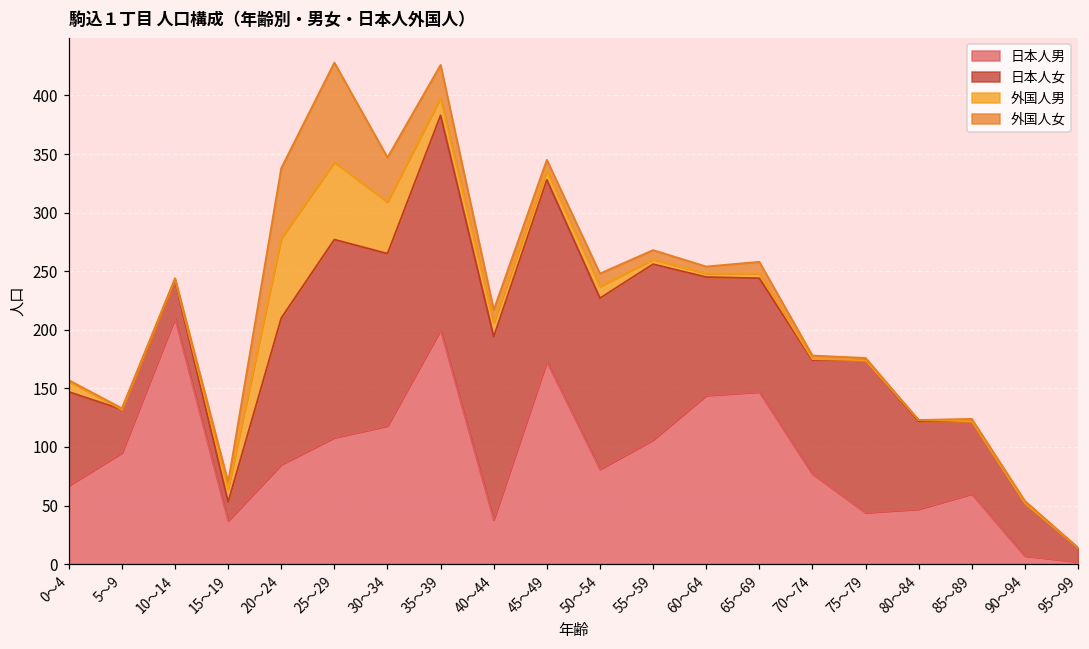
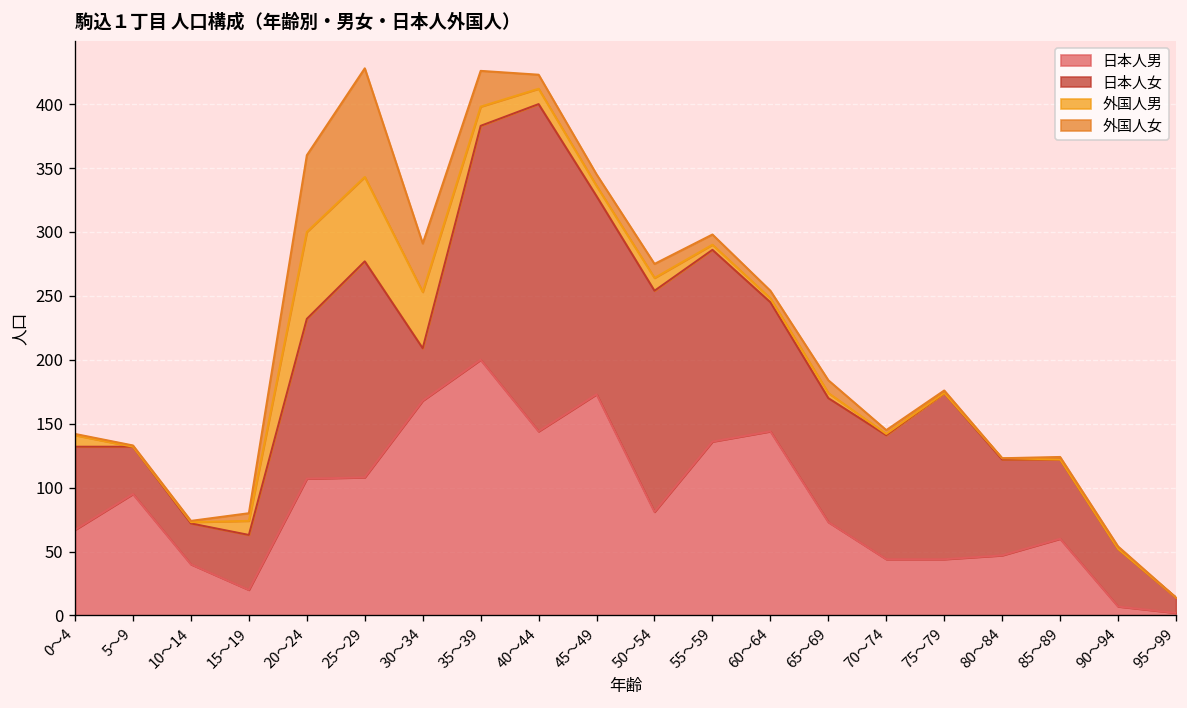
日本人女, 0～4: 80 -> 65
日本人男, 10～14: 210 -> 40
日本人男, 15～19: 37 -> 20
日本人女, 15～19: 16 -> 43
日本人男, 20～24: 85 -> 107
日本人男, 30～34: 118 -> 168
日本人女, 30～34: 147 -> 41
日本人男, 40～44: 38 -> 144
日本人女, 40～44: 156 -> 256
日本人女, 50～54: 146 -> 173
日本人男, 55～59: 106 -> 136
日本人男, 65～69: 147 -> 73
日本人男, 70～74: 77 -> 44
